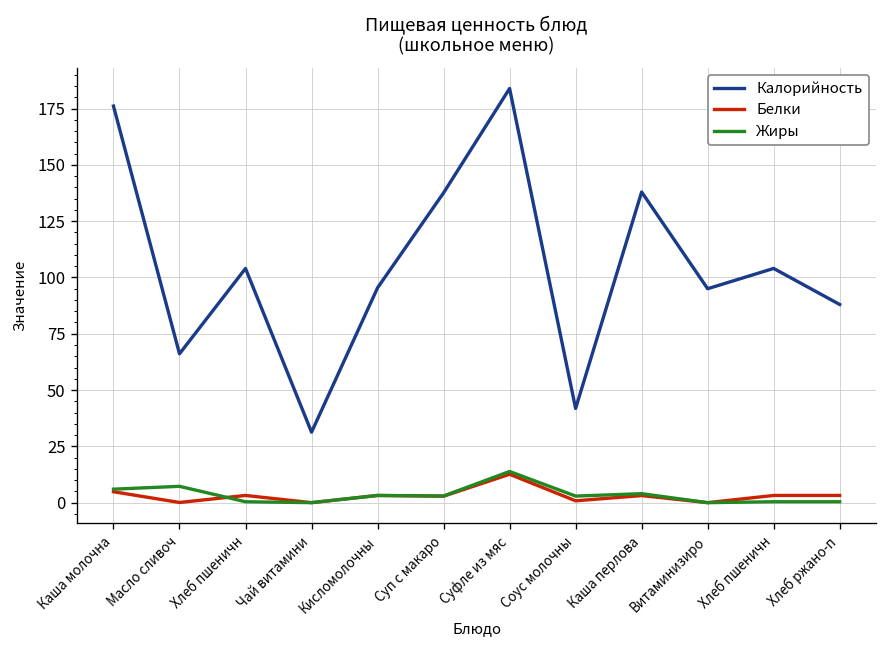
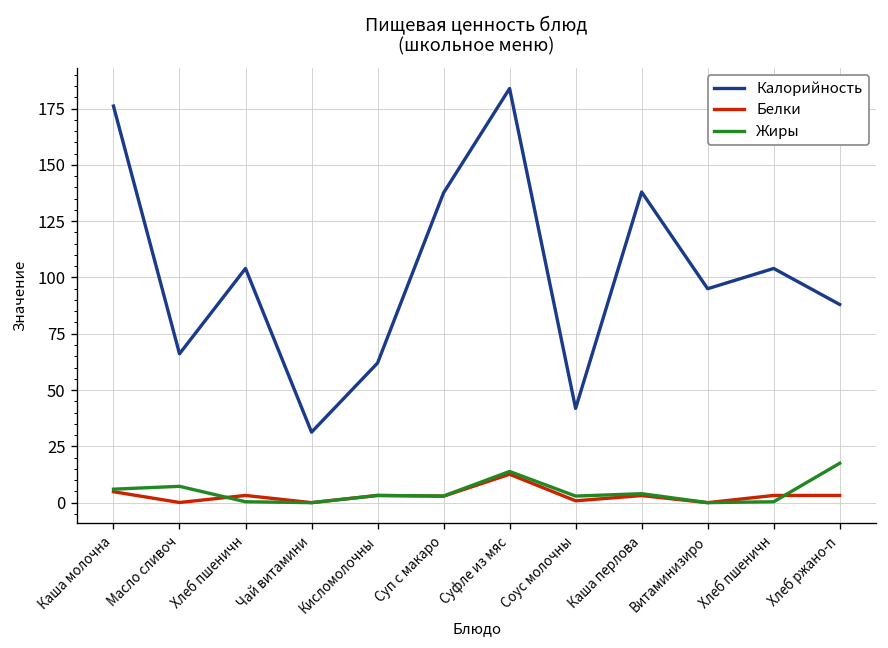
Калорийность, Кисломолочны: 95 -> 62
Жиры, Хлеб ржано-п: 0 -> 18
